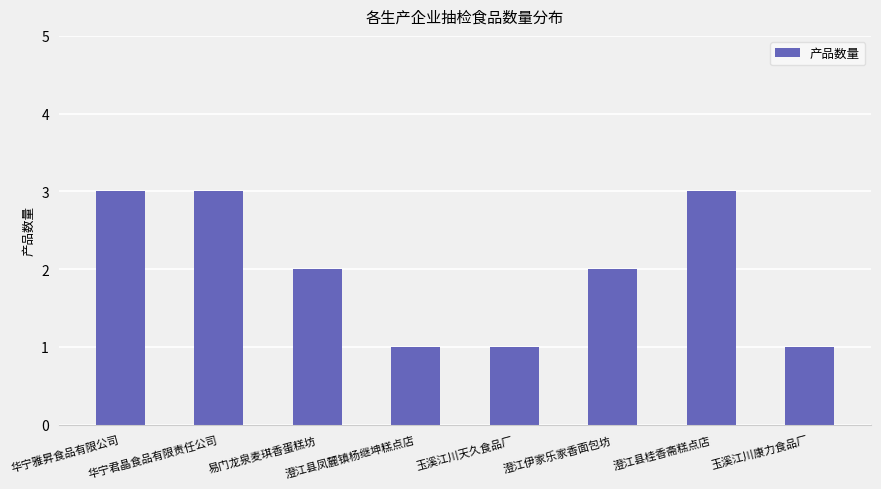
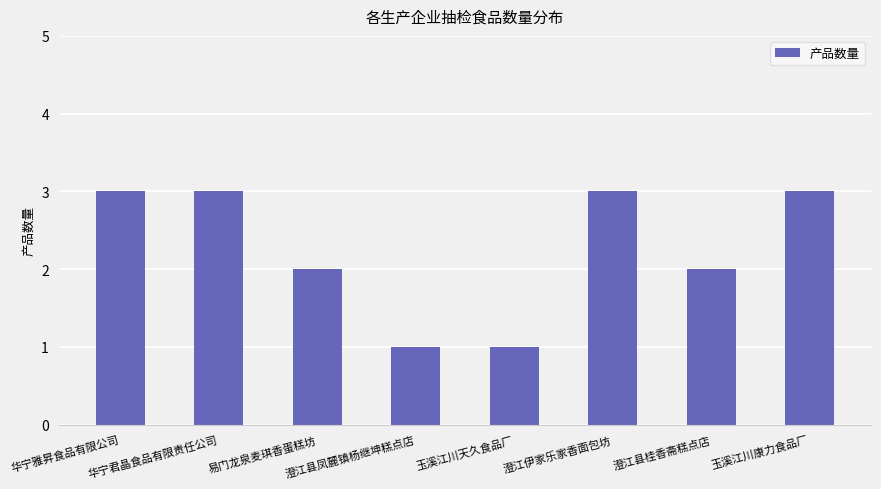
澄江伊家乐家香面包坊: 2 -> 3
澄江县桂香斋糕点店: 3 -> 2
玉溪江川康力食品厂: 1 -> 3
